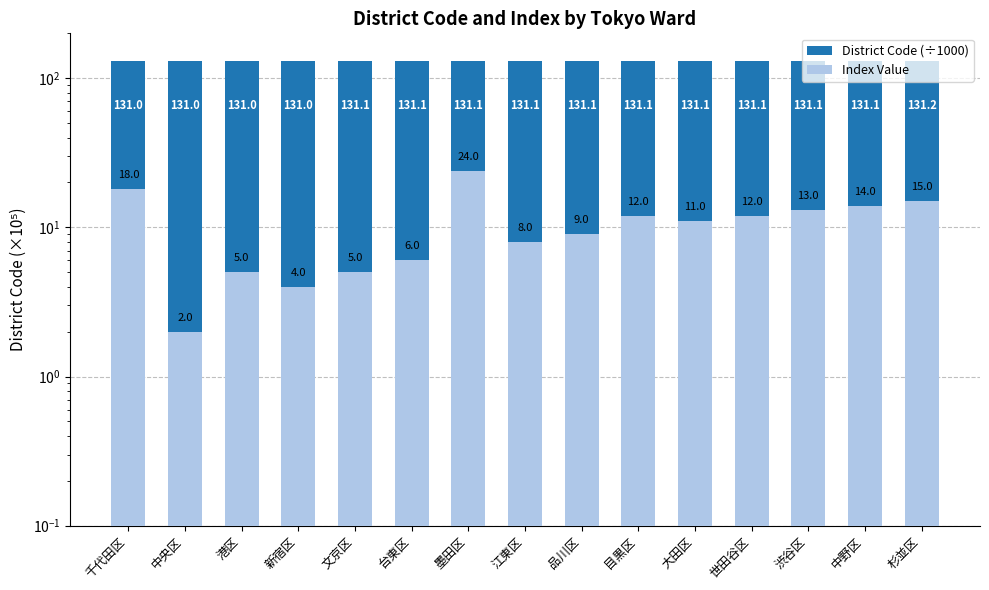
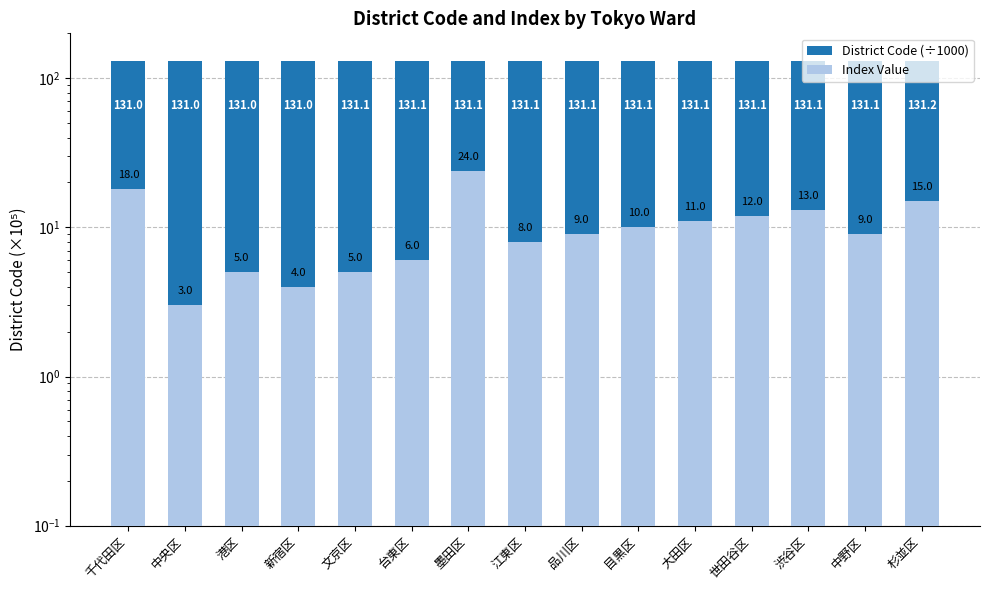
Index Value, 中央区: 2.0 -> 3.0
Index Value, 目黒区: 12.0 -> 10.0
Index Value, 中野区: 14.0 -> 9.0
